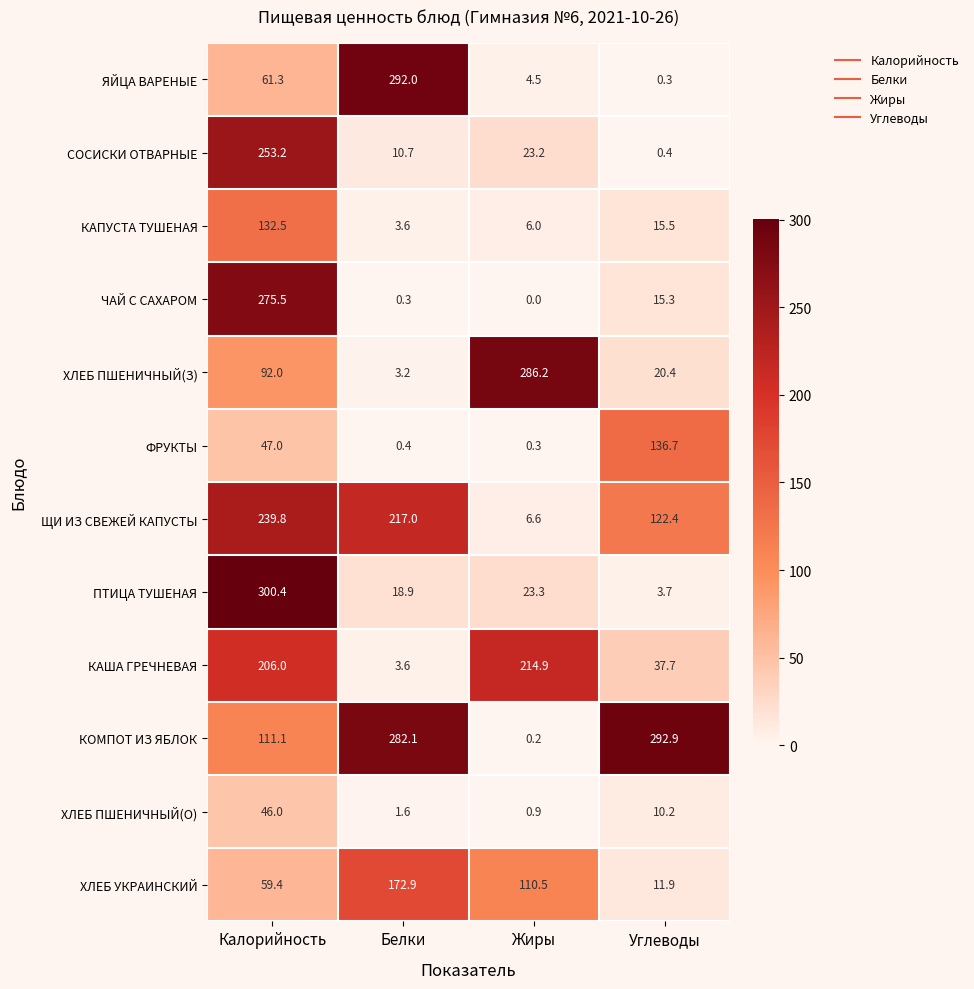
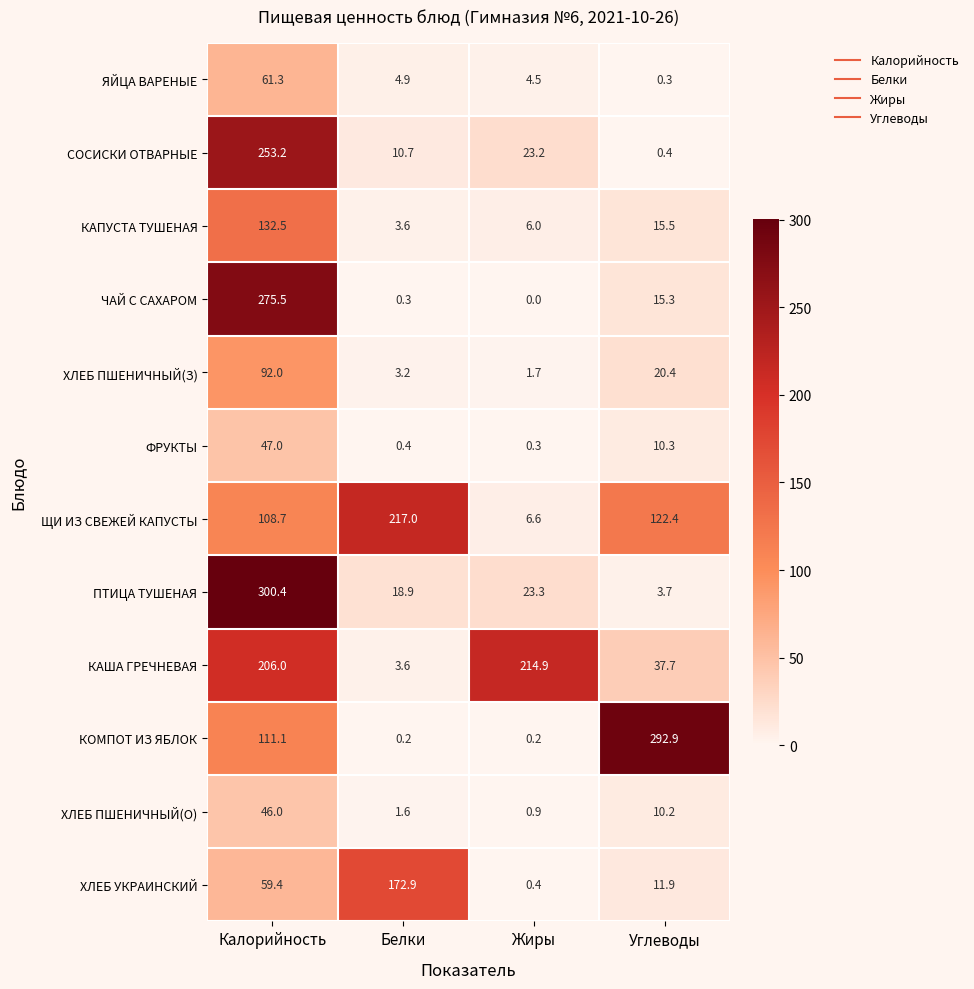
ЯЙЦА ВАРЕНЫЕ, Белки: 292.0 -> 4.9
ХЛЕБ ПШЕНИЧНЫЙ(З), Жиры: 286.2 -> 1.7
ФРУКТЫ, Углеводы: 136.7 -> 10.3
ЩИ ИЗ СВЕЖЕЙ КАПУСТЫ, Калорийность: 239.8 -> 108.7
КОМПОТ ИЗ ЯБЛОК, Белки: 282.1 -> 0.2
ХЛЕБ УКРАИНСКИЙ, Жиры: 110.5 -> 0.4
